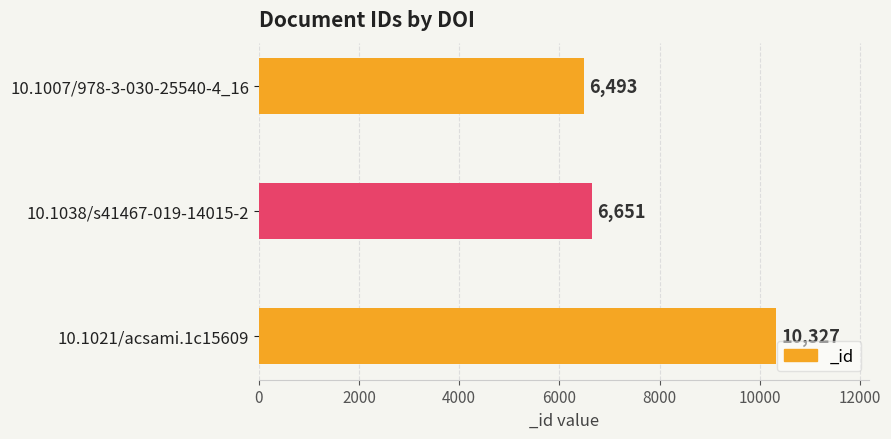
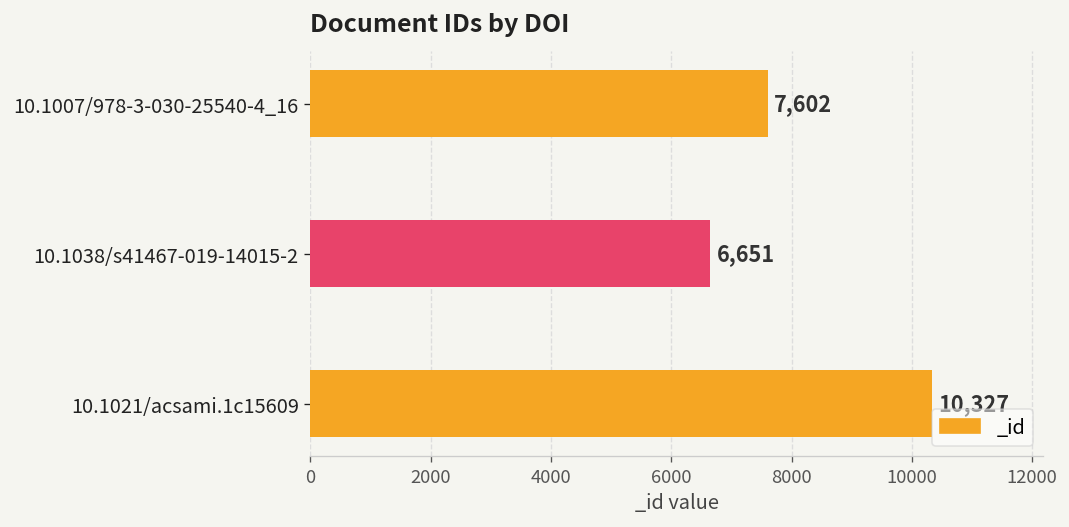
10.1007/978-3-030-25540-4_16: 6,493 -> 7,602
